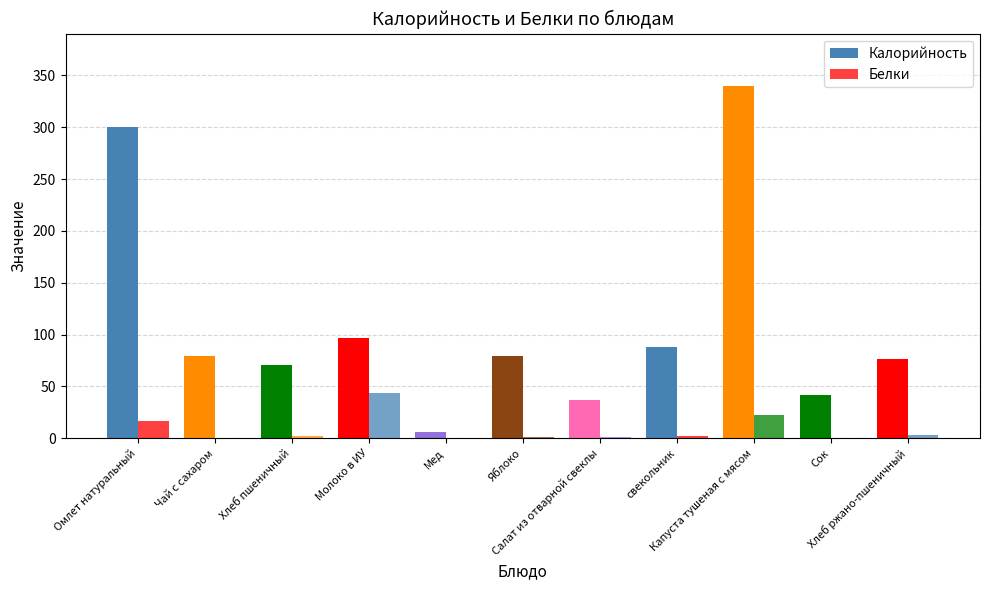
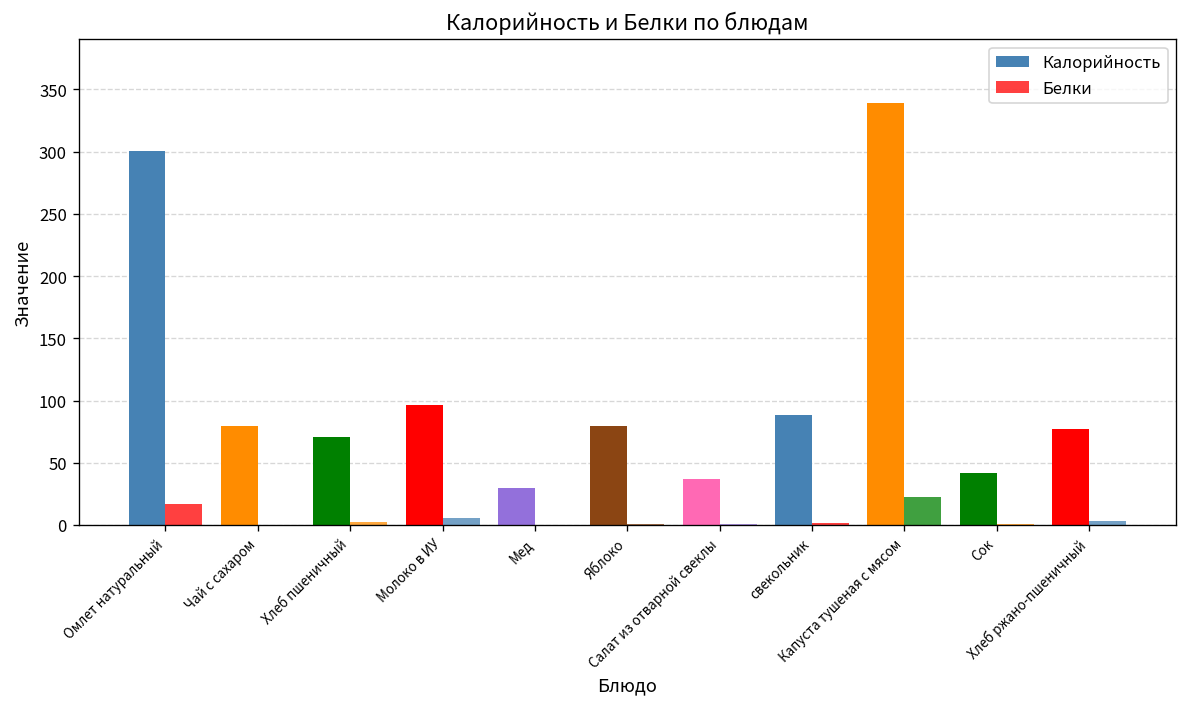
Белки, Молоко в ИУ: 44 -> 5
Калорийность, Мед: 6 -> 30
